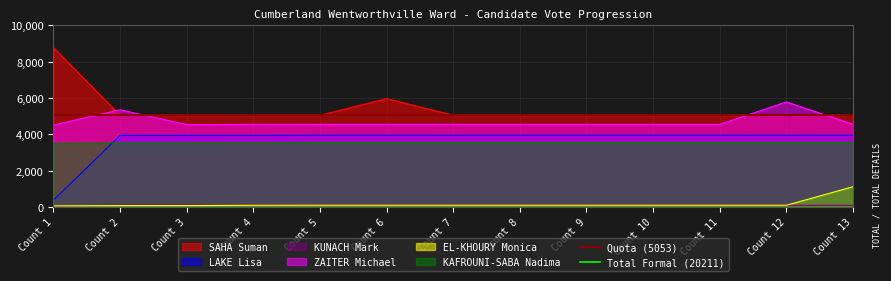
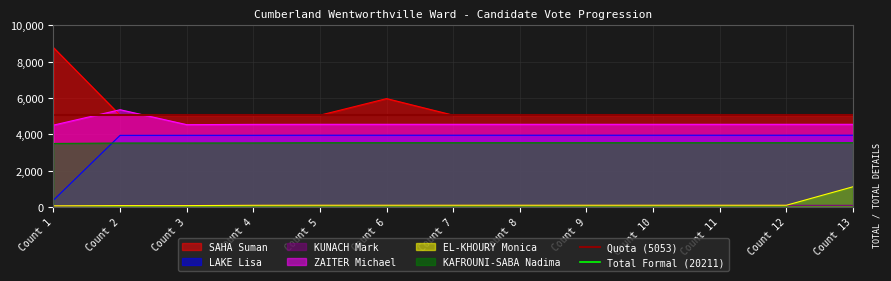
ZAITER Michael, Count 12: 5,800 -> 4,600
